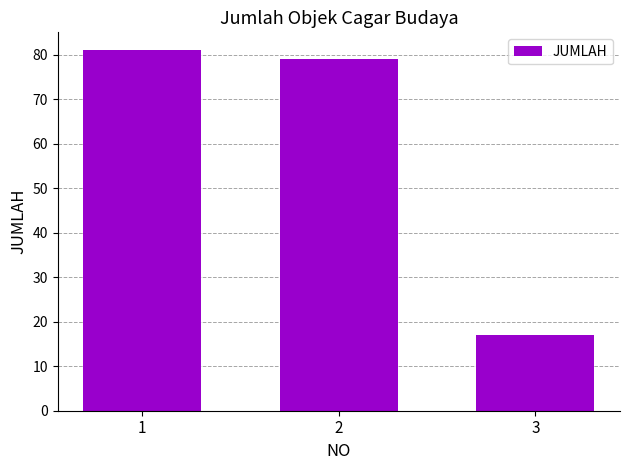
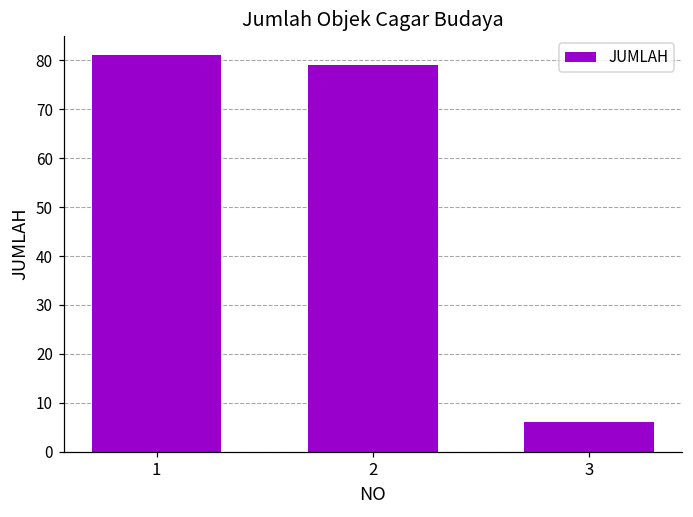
3: 17 -> 6
